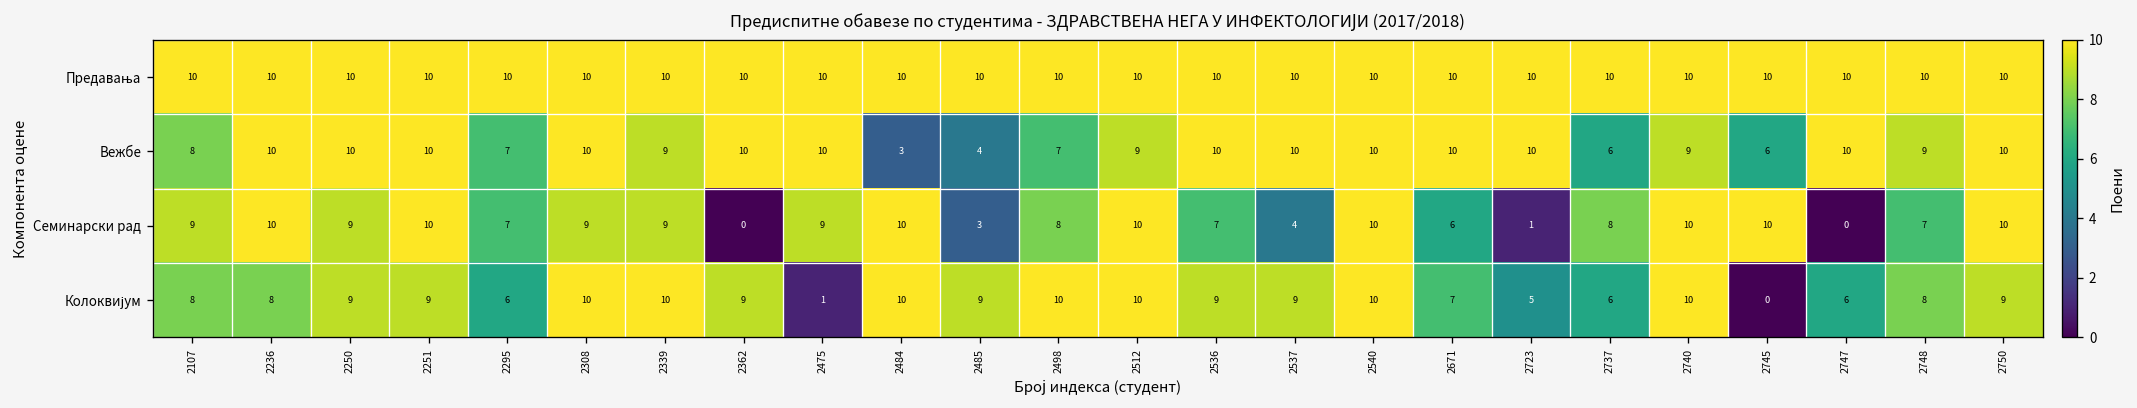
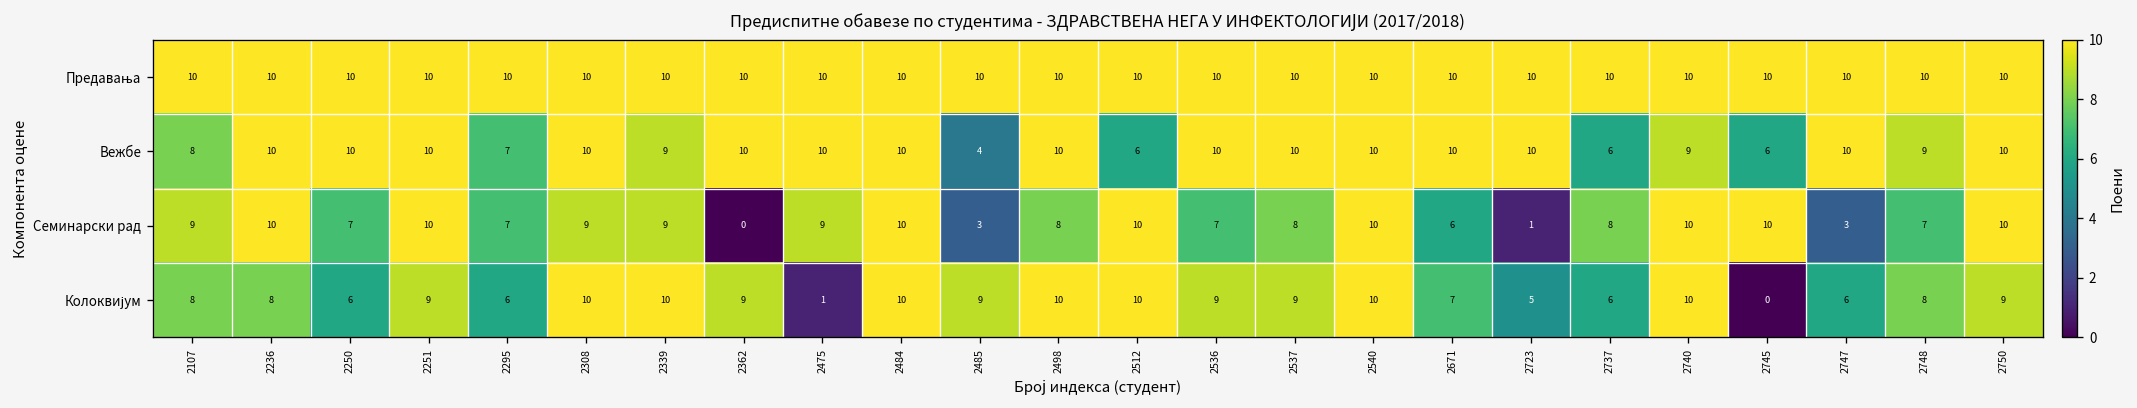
Вежбе, 2484: 3 -> 10
Вежбе, 2498: 7 -> 10
Вежбе, 2512: 9 -> 6
Семинарски рад, 2250: 9 -> 7
Семинарски рад, 2537: 4 -> 8
Семинарски рад, 2747: 0 -> 3
Колоквијум, 2250: 9 -> 6
